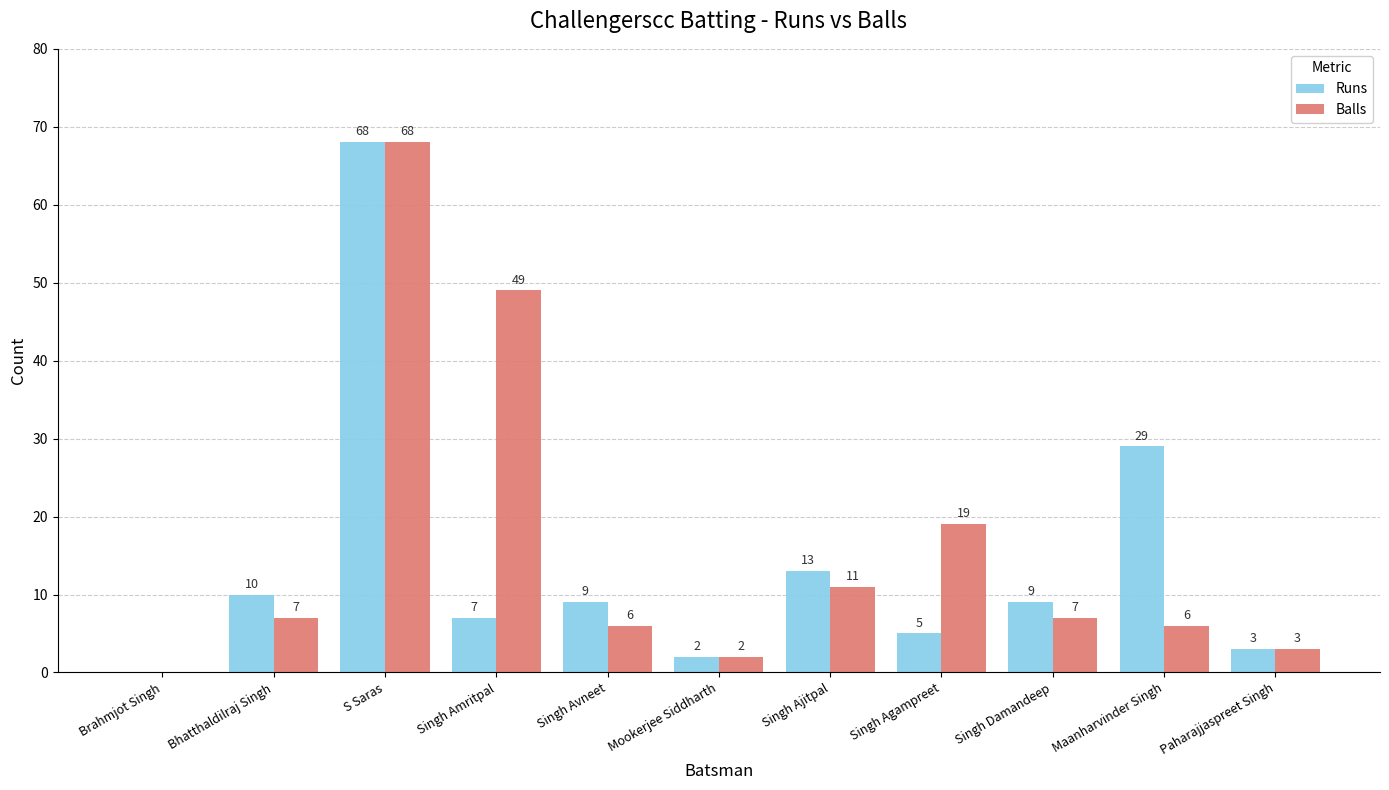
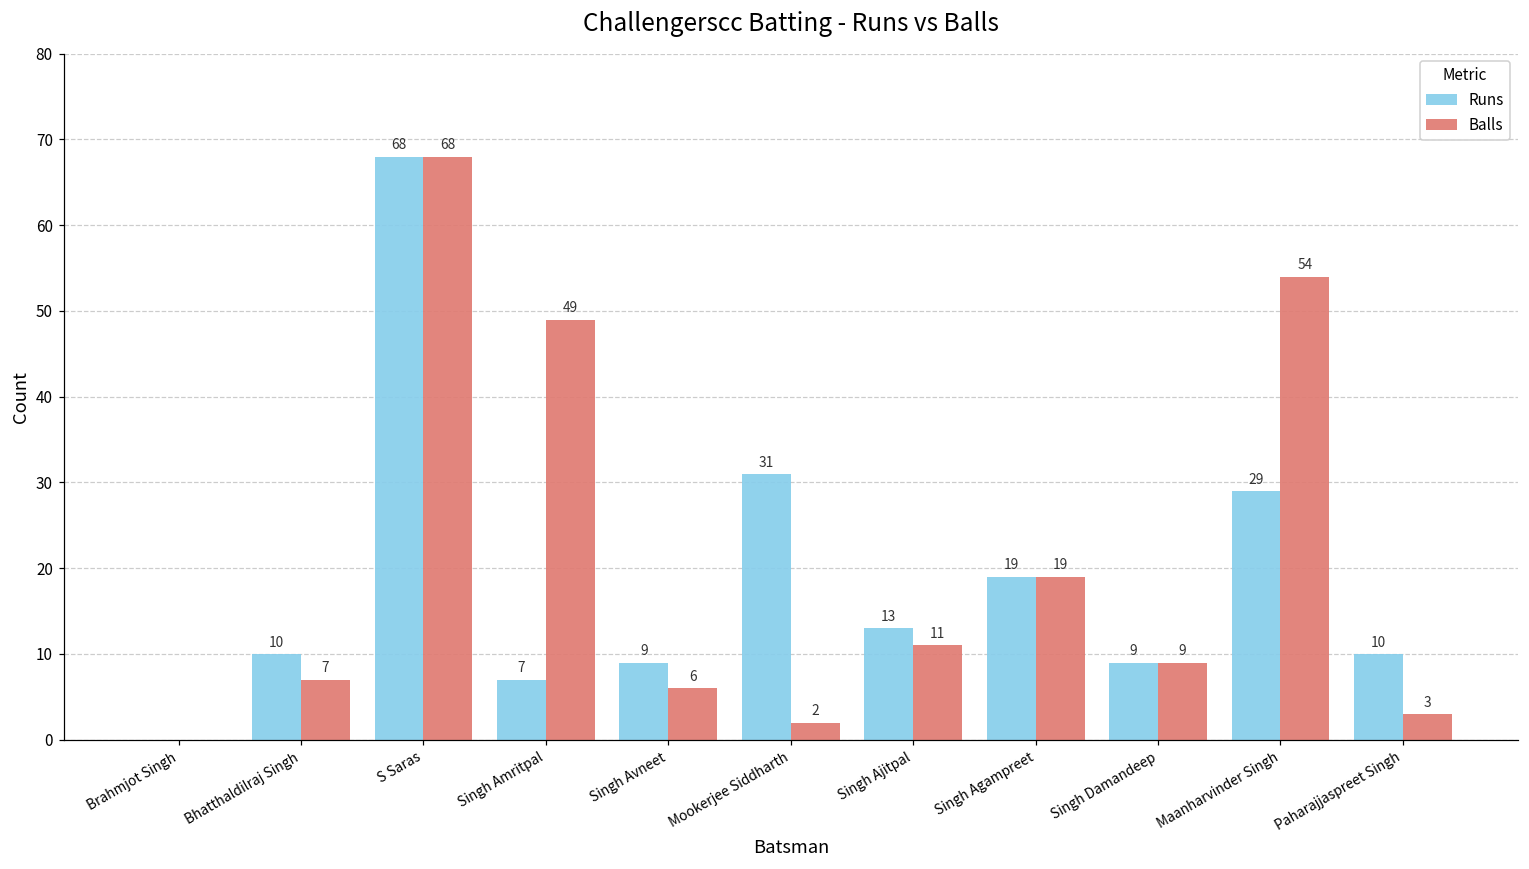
Runs, Mookerjee Siddharth: 2 -> 31
Runs, Singh Agampreet: 5 -> 19
Balls, Singh Damandeep: 7 -> 9
Balls, Maanharvinder Singh: 6 -> 54
Runs, Paharajjaspreet Singh: 3 -> 10
